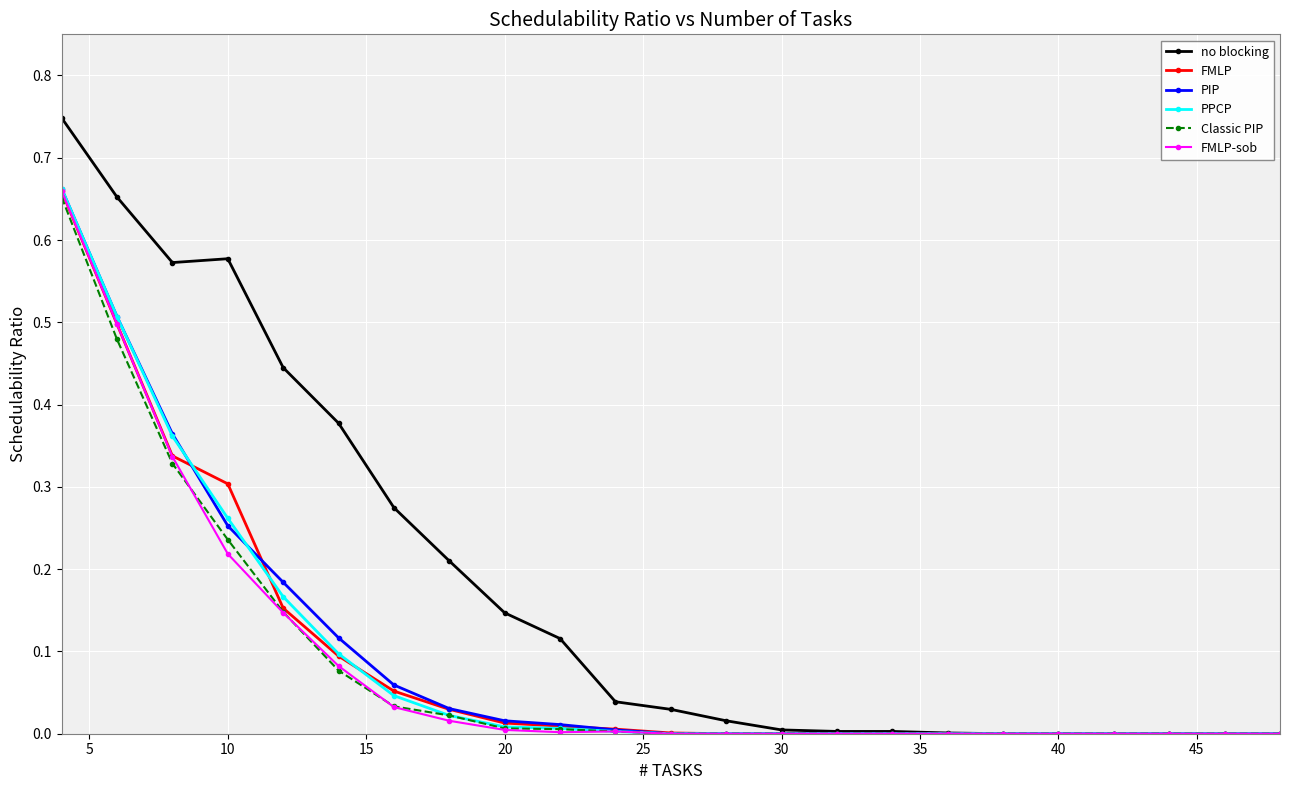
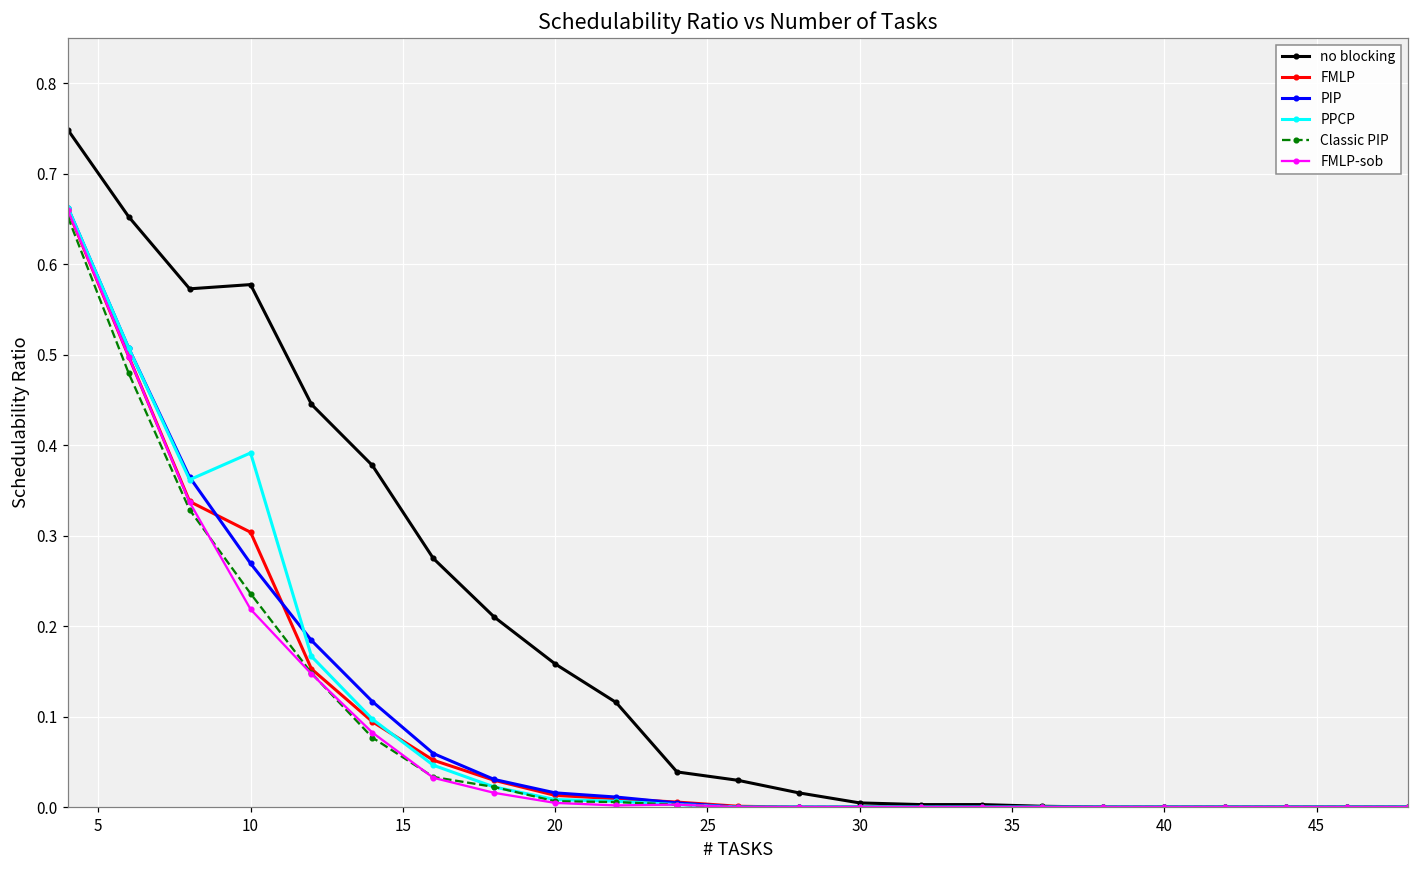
PIP, 10: 0.25 -> 0.27
PPCP, 10: 0.26 -> 0.39
no blocking, 20: 0.15 -> 0.16
